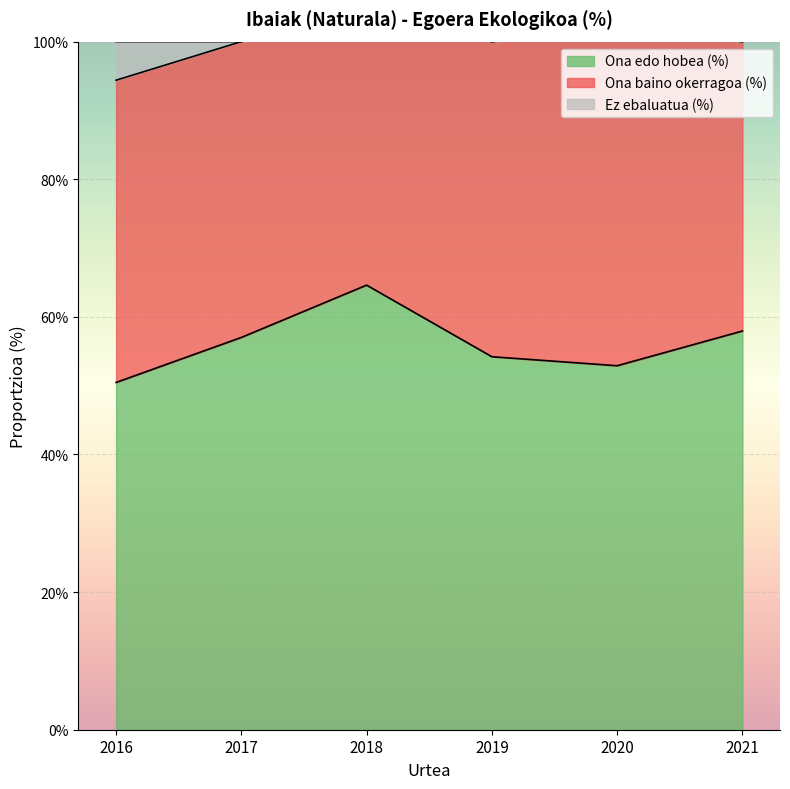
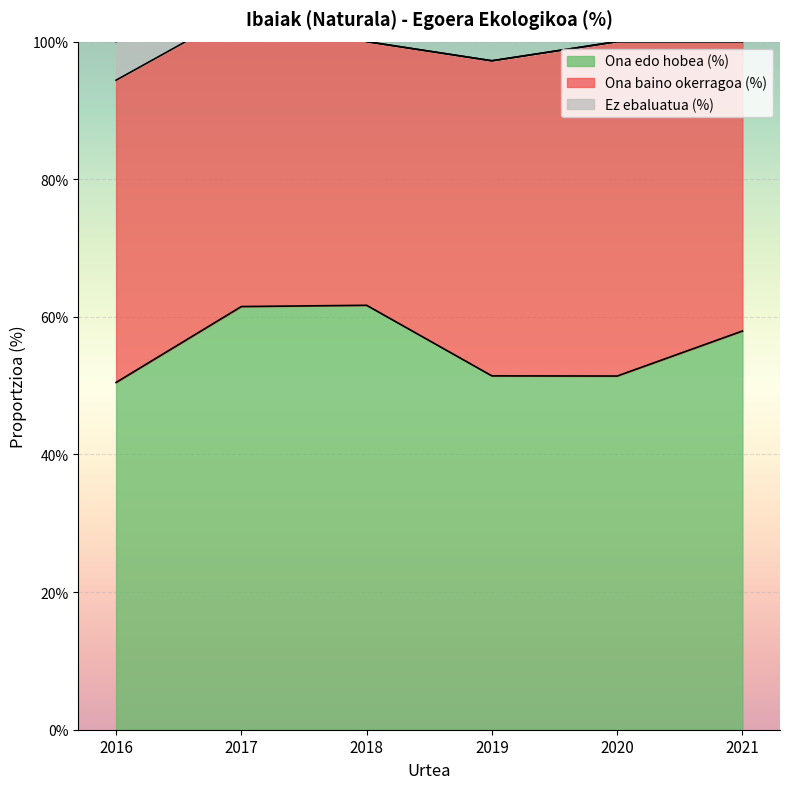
Ona edo hobea (%), 2017: 57% -> 61%
Ona edo hobea (%), 2018: 65% -> 62%
Ona edo hobea (%), 2019: 54% -> 51%
Ona edo hobea (%), 2020: 53% -> 51%
